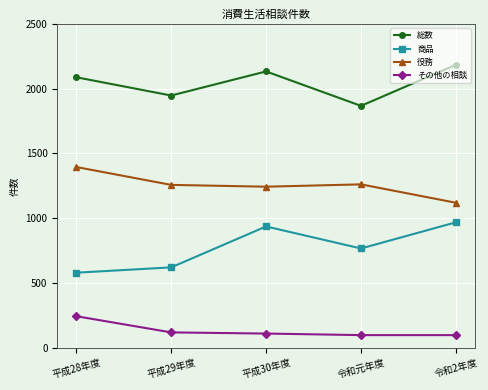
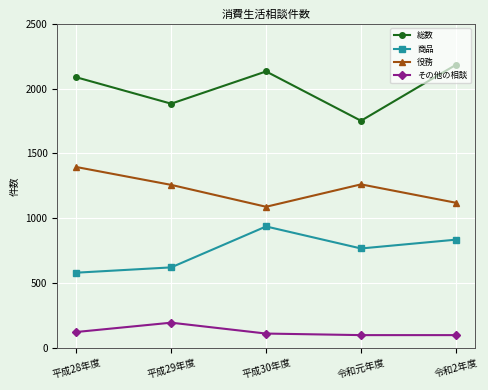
その他の相談, 平成28年度: 240 -> 120
総数, 平成29年度: 1950 -> 1880
その他の相談, 平成29年度: 120 -> 190
役務, 平成30年度: 1240 -> 1090
総数, 令和元年度: 1870 -> 1750
商品, 令和2年度: 970 -> 830
